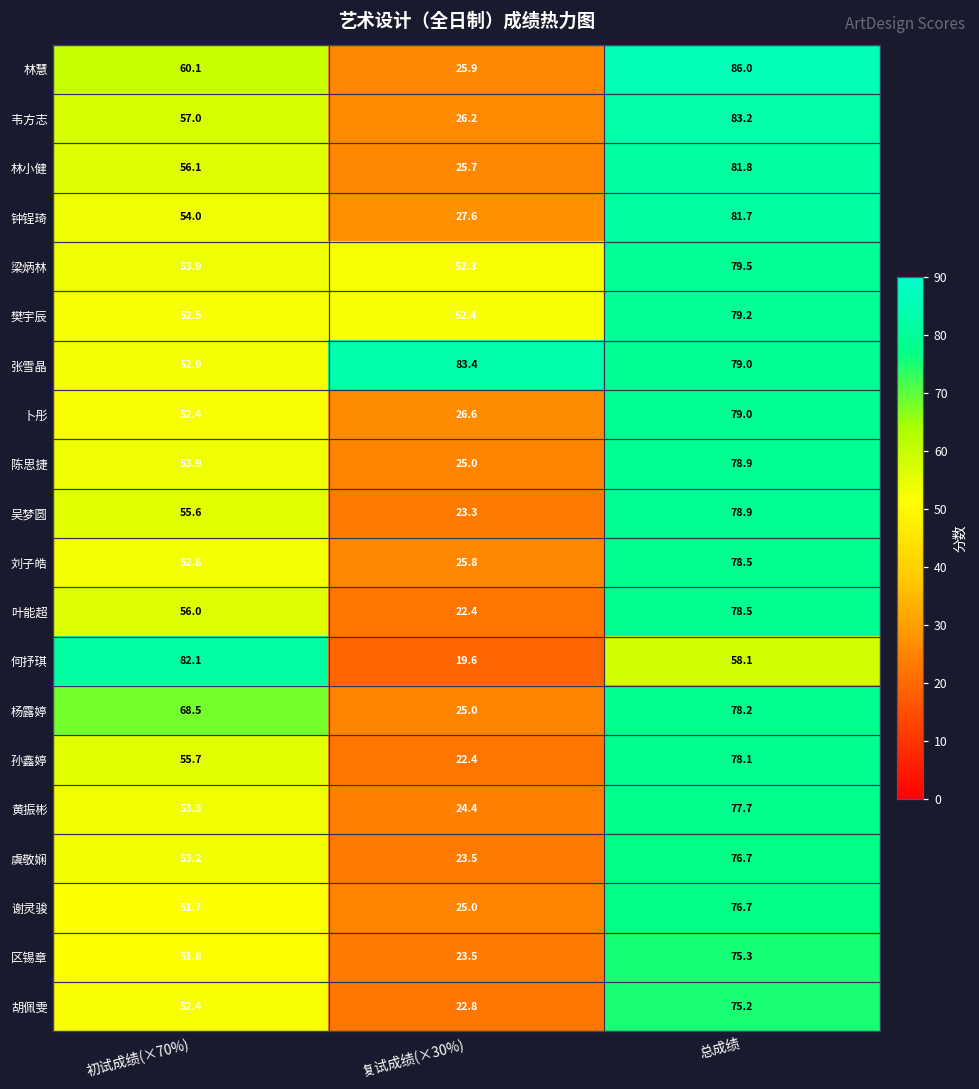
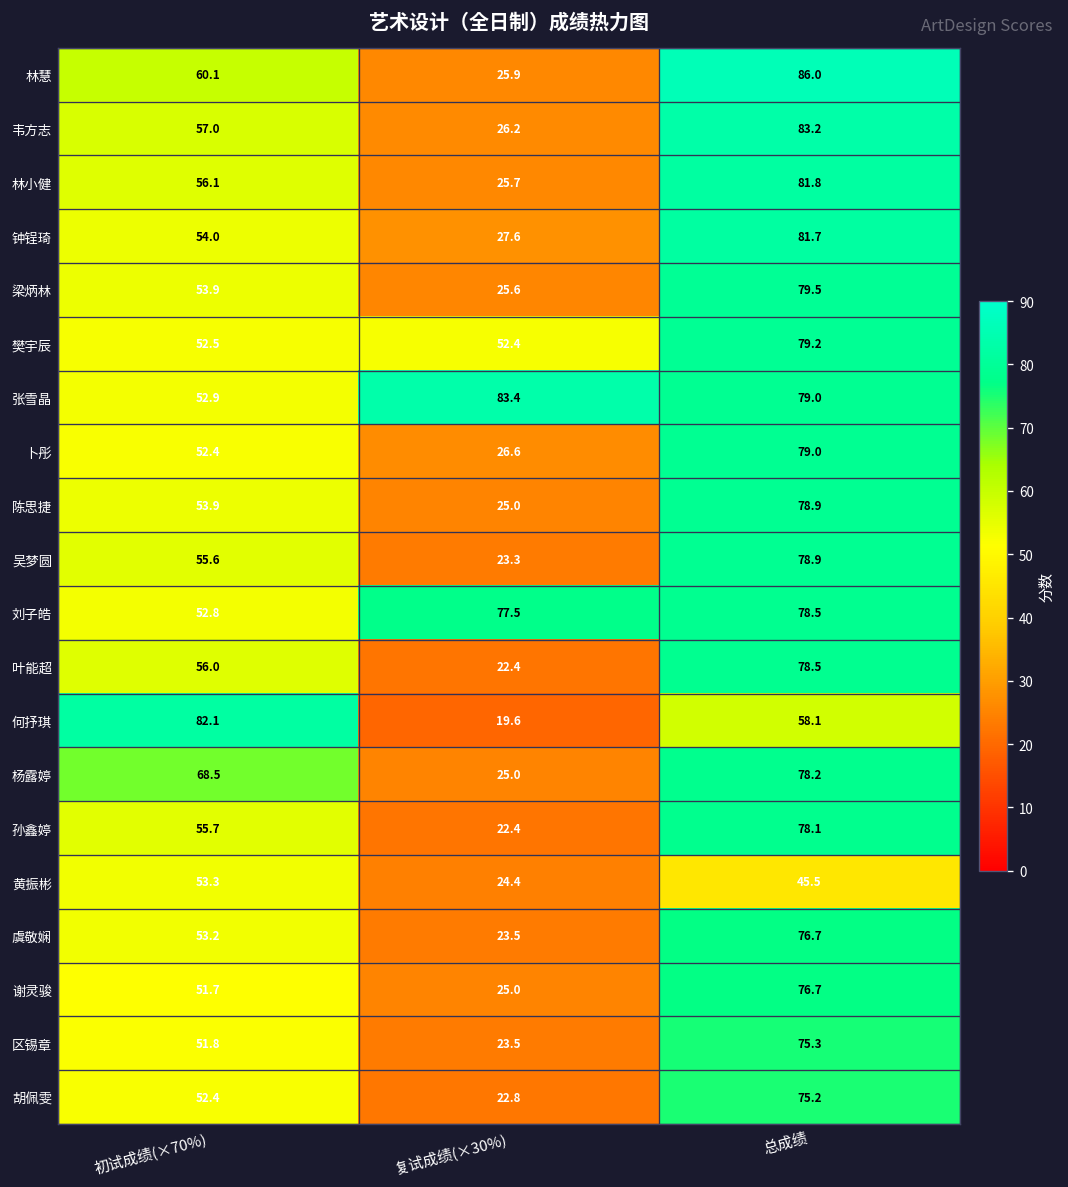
梁炳林, 复试成绩(×30%): 52.3 -> 25.6
刘子皓, 复试成绩(×30%): 25.8 -> 77.5
黄振彬, 总成绩: 77.7 -> 45.5
